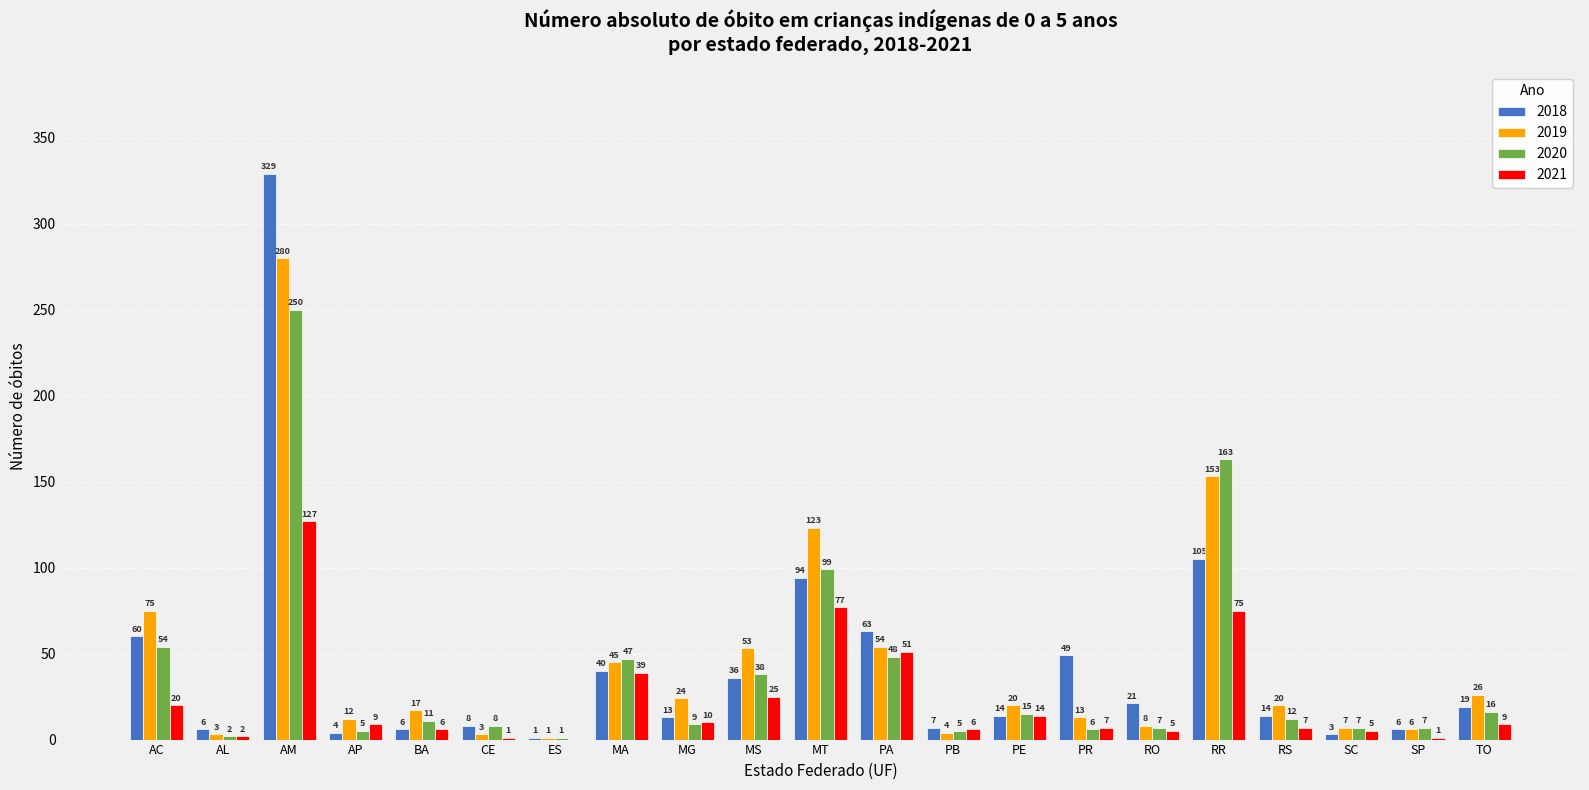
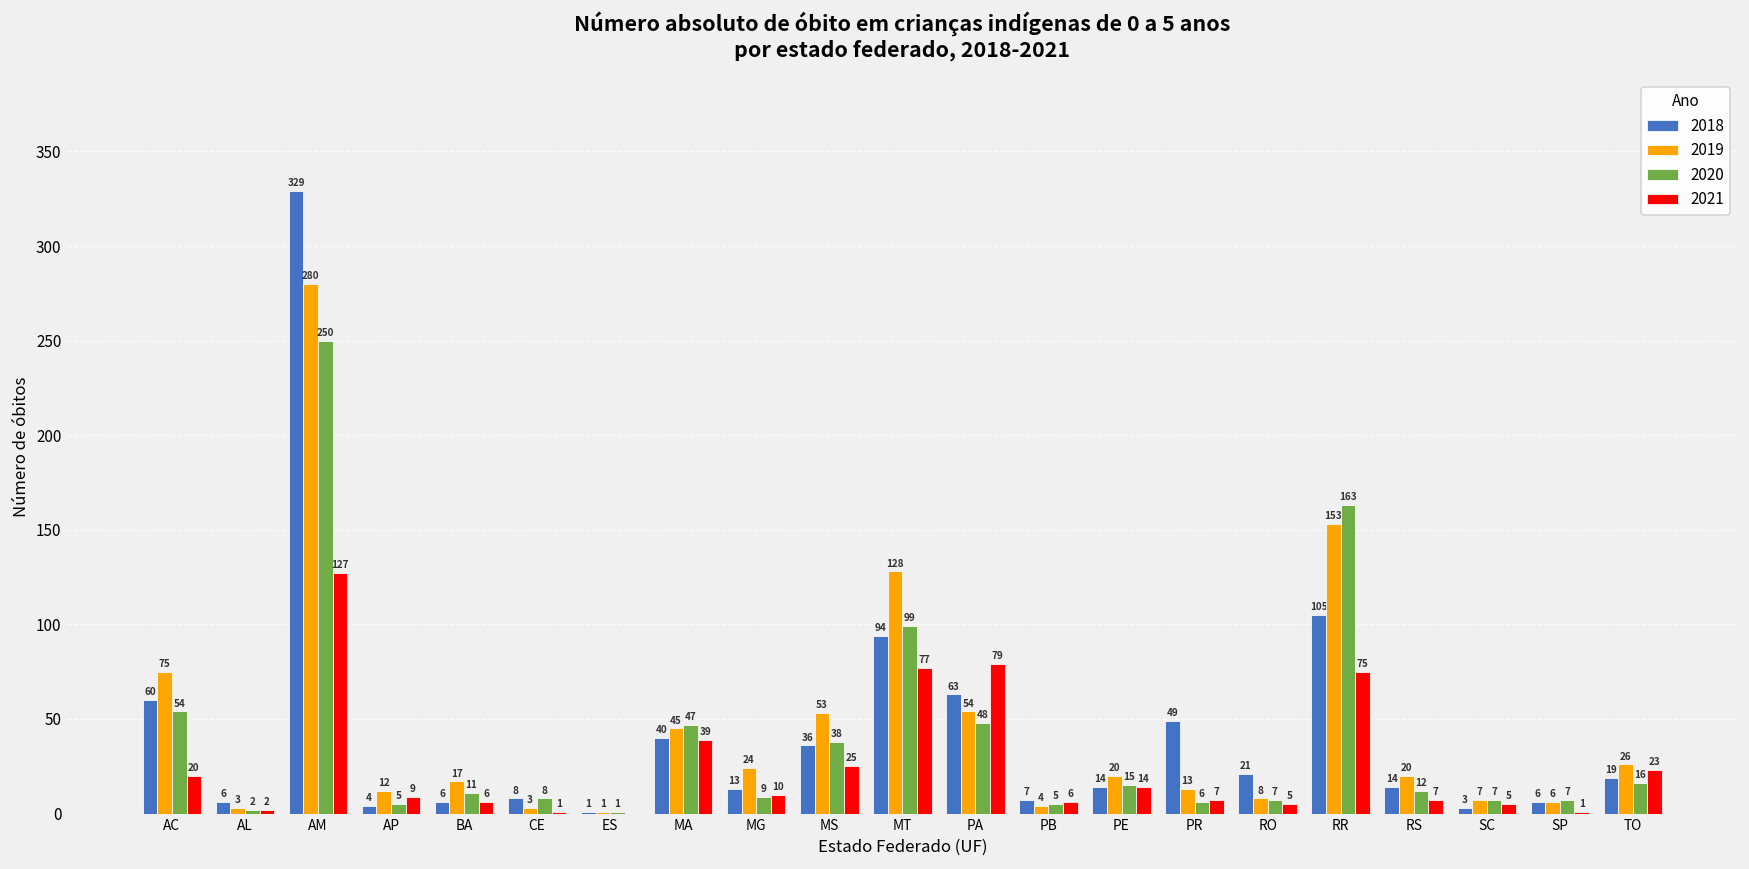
2019, MT: 123 -> 128
2021, PA: 51 -> 79
2021, TO: 9 -> 23
